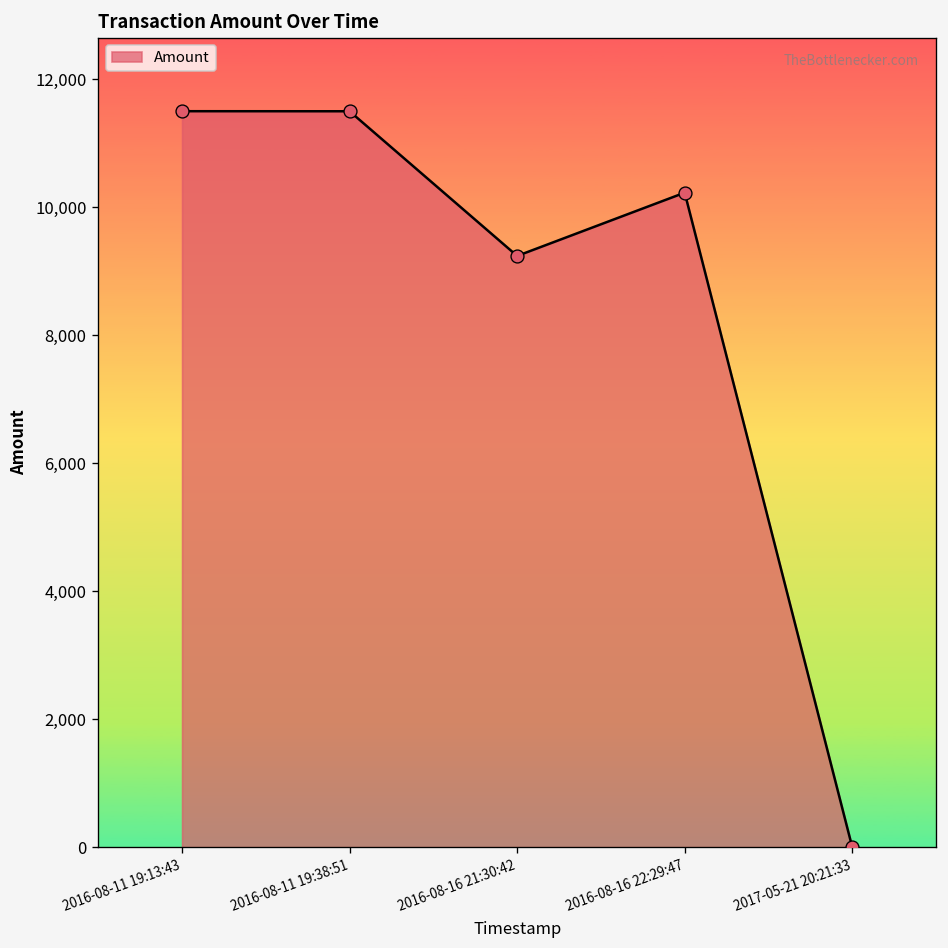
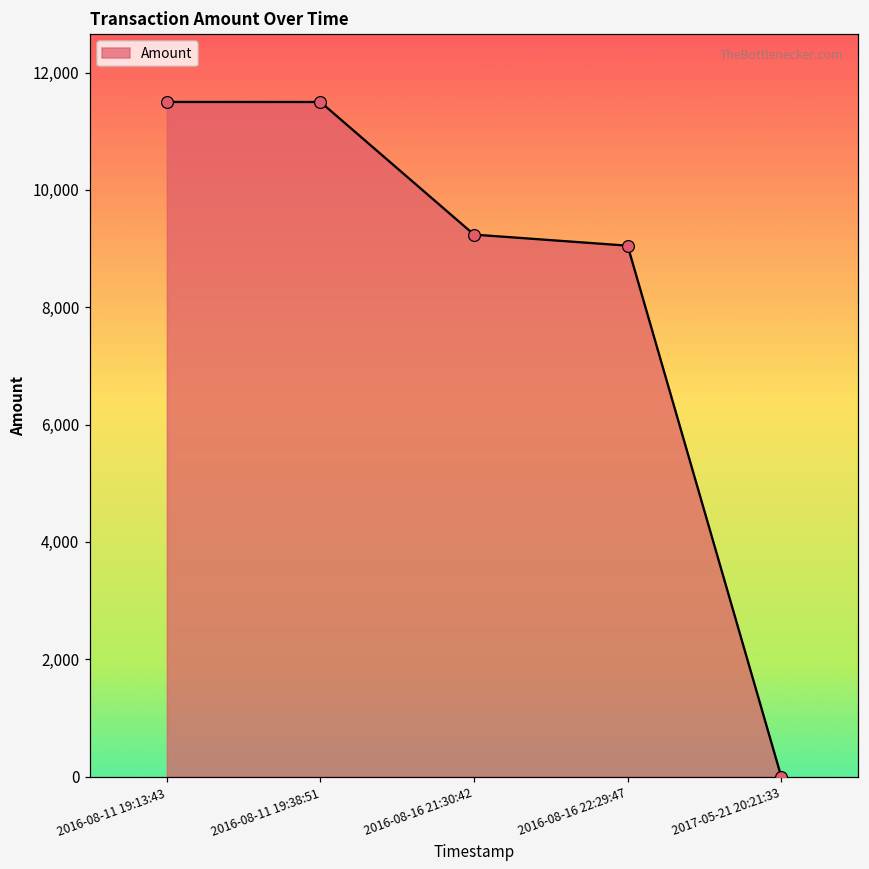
2016-08-16 22:29:47: 10,200 -> 9,100
